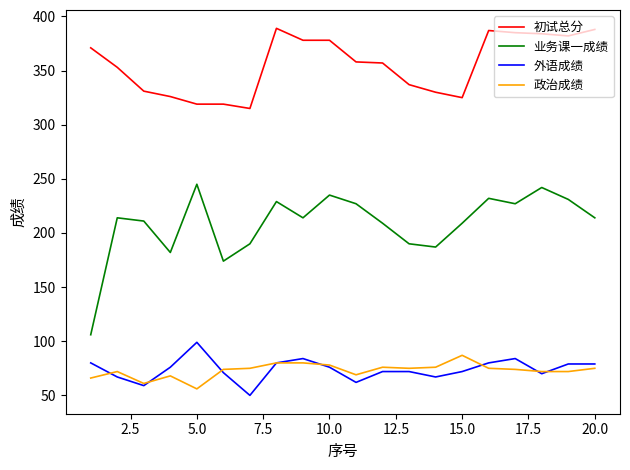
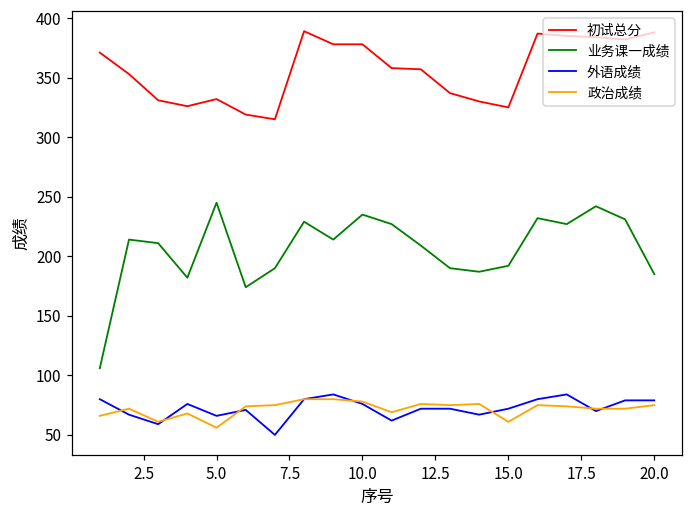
初试总分, 5.0: 319 -> 332
外语成绩, 5.0: 99 -> 66
业务课一成绩, 15.0: 209 -> 192
政治成绩, 15.0: 87 -> 61
业务课一成绩, 20.0: 214 -> 185
